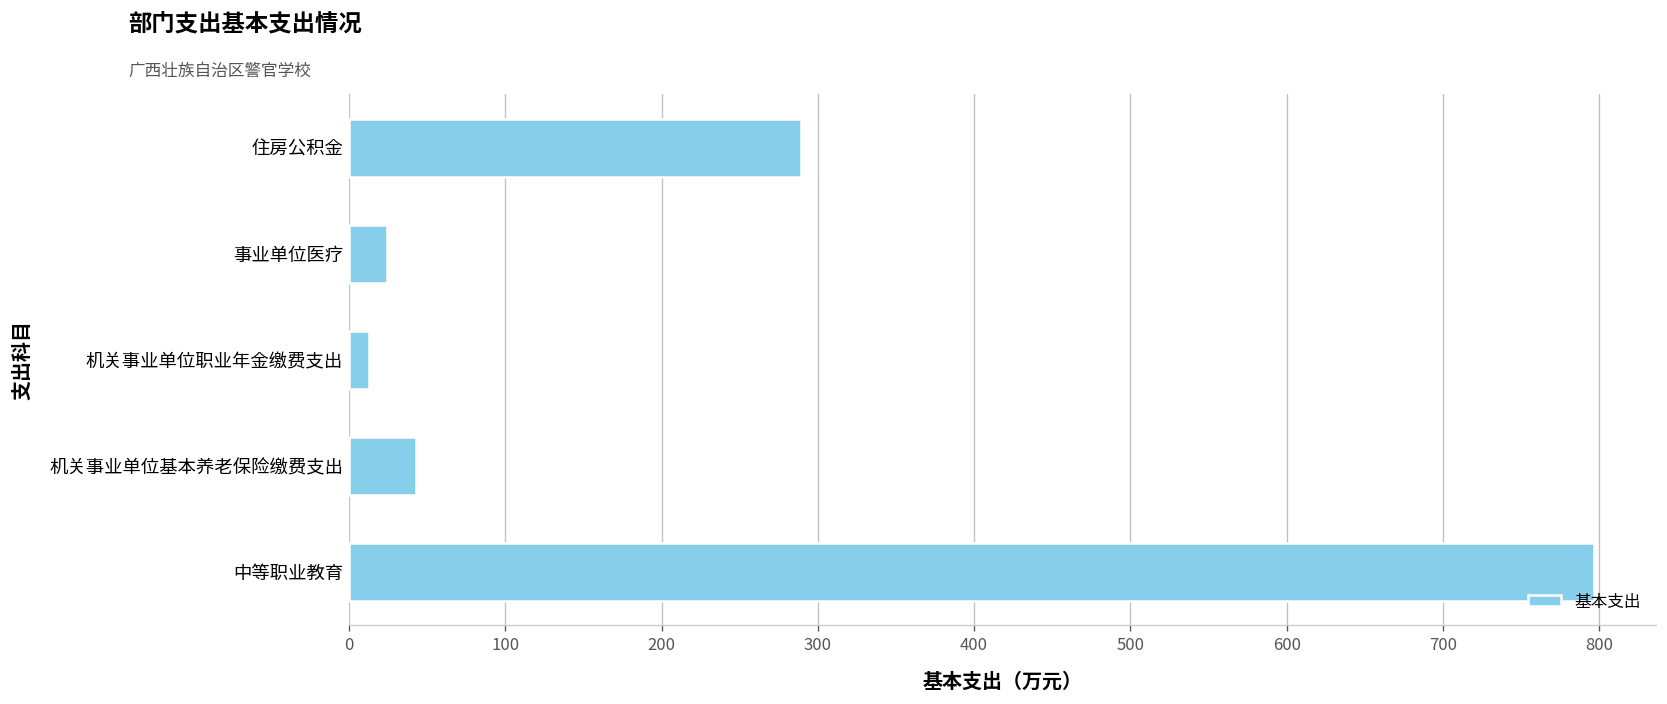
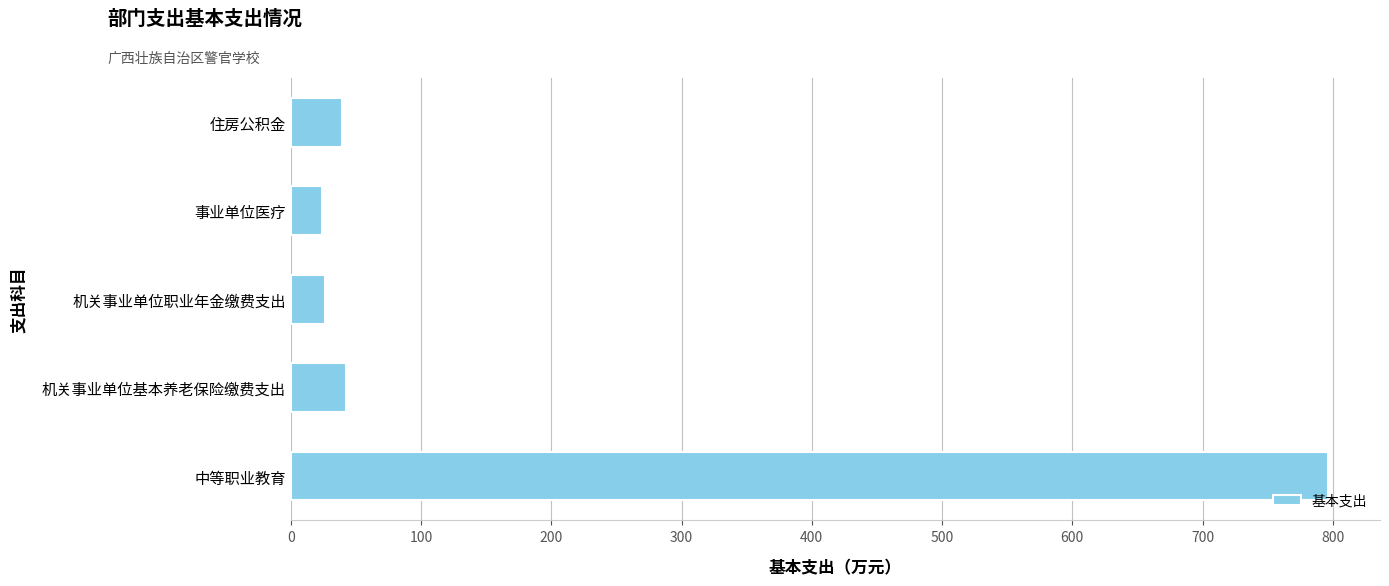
住房公积金: 289 -> 39
机关事业单位职业年金缴费支出: 13 -> 26
